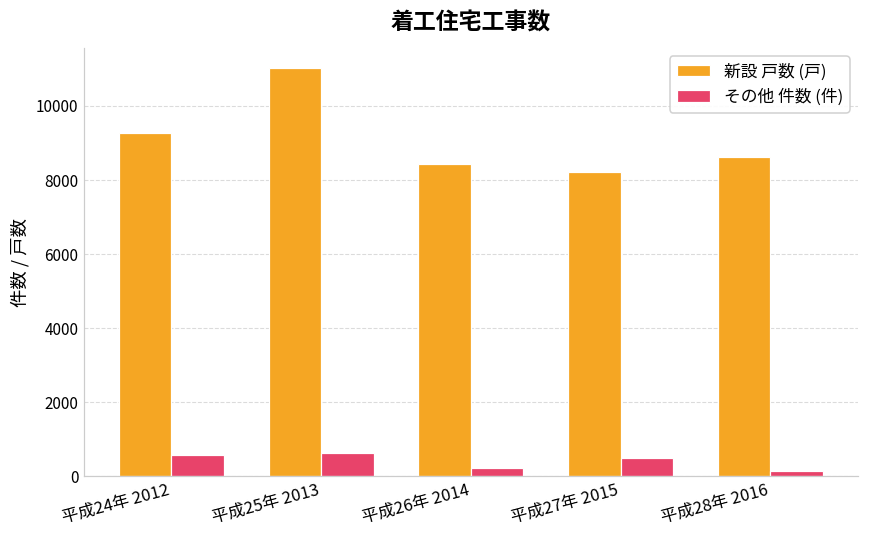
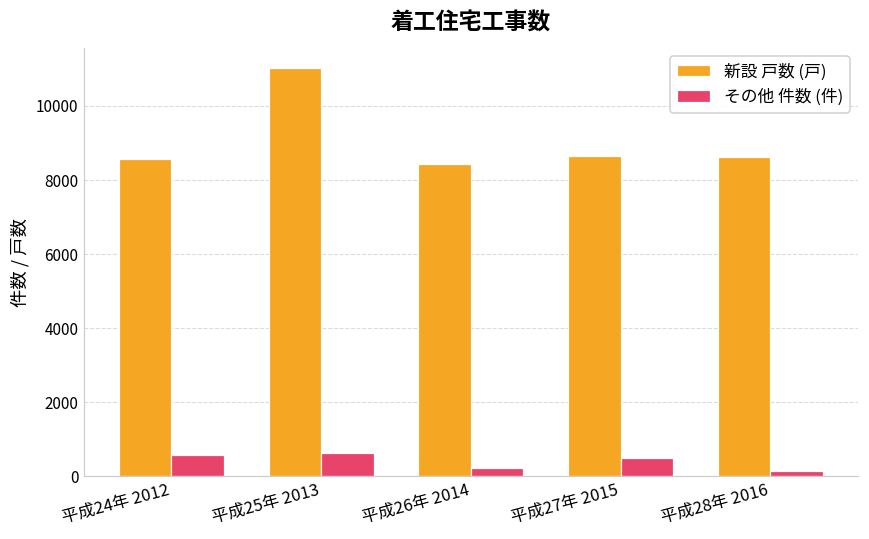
新設 戸数 (戸), 平成24年 2012: 9300 -> 8600
新設 戸数 (戸), 平成27年 2015: 8200 -> 8600
